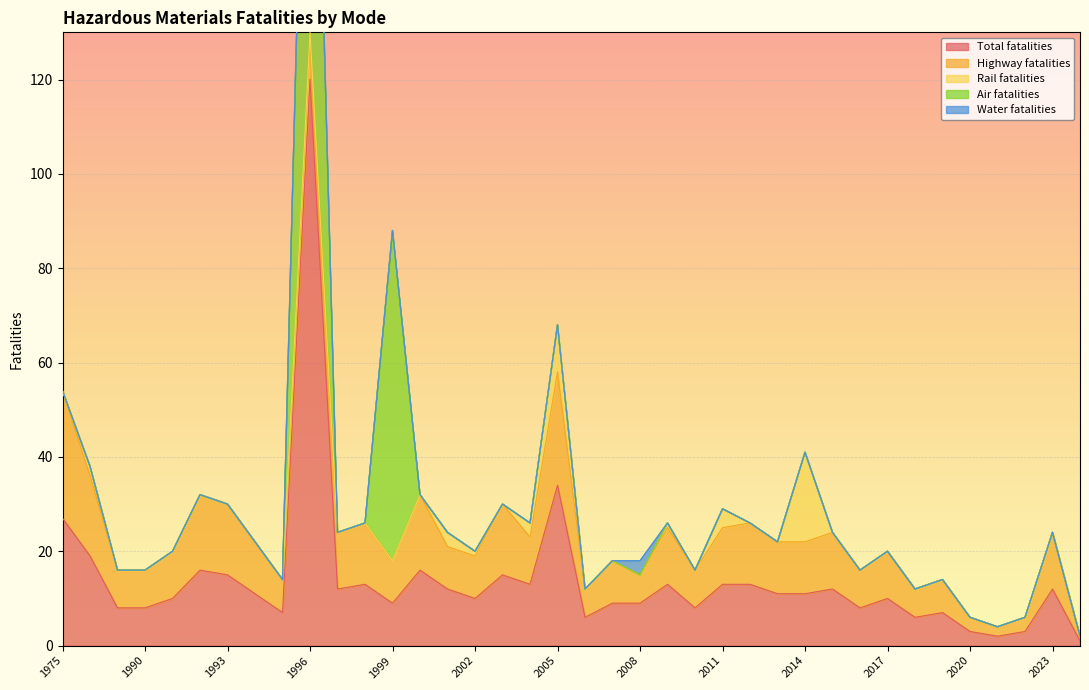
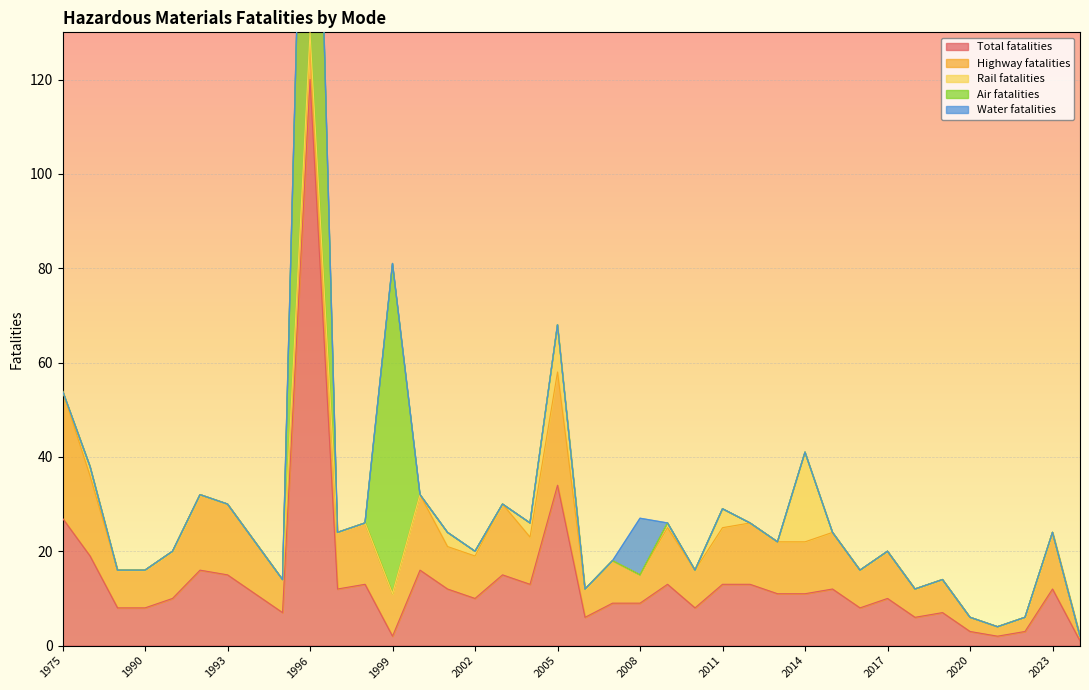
Total fatalities, 1999: 9 -> 2
Water fatalities, 2008: 3 -> 12
